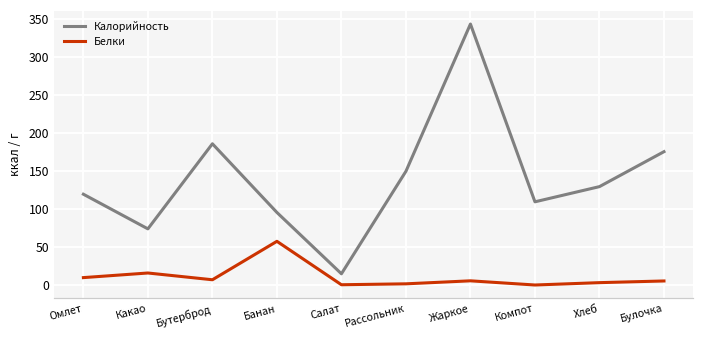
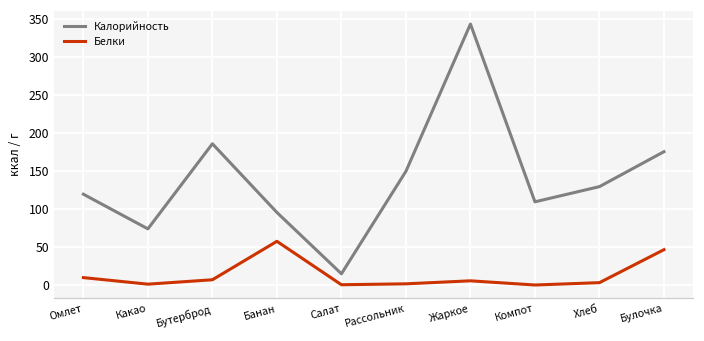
Белки, Какао: 20 -> 0
Белки, Булочка: 10 -> 50
